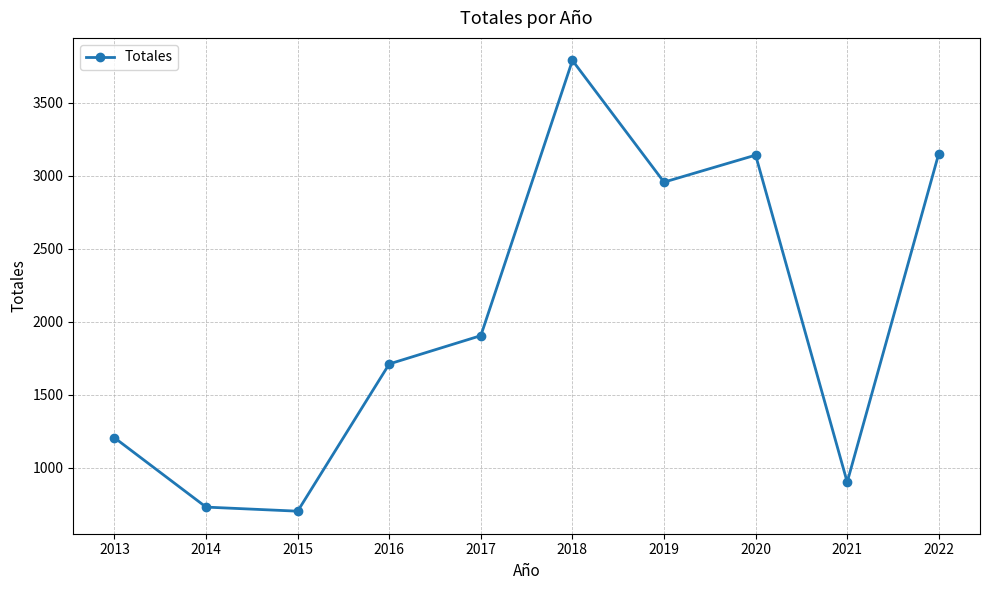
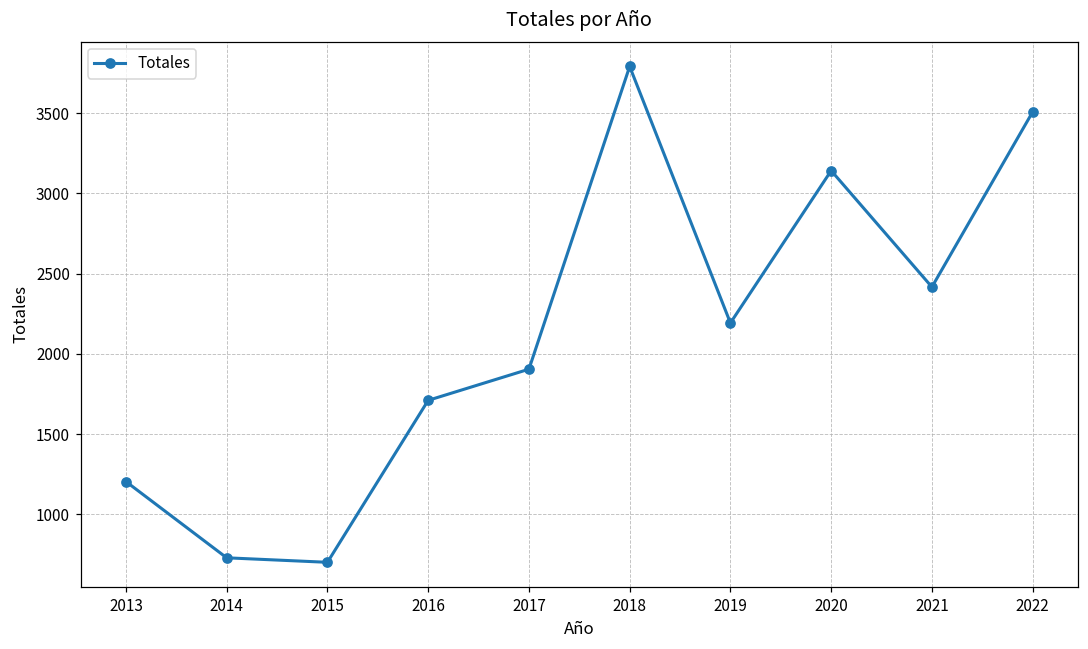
2019: 2960 -> 2190
2021: 900 -> 2420
2022: 3150 -> 3510
